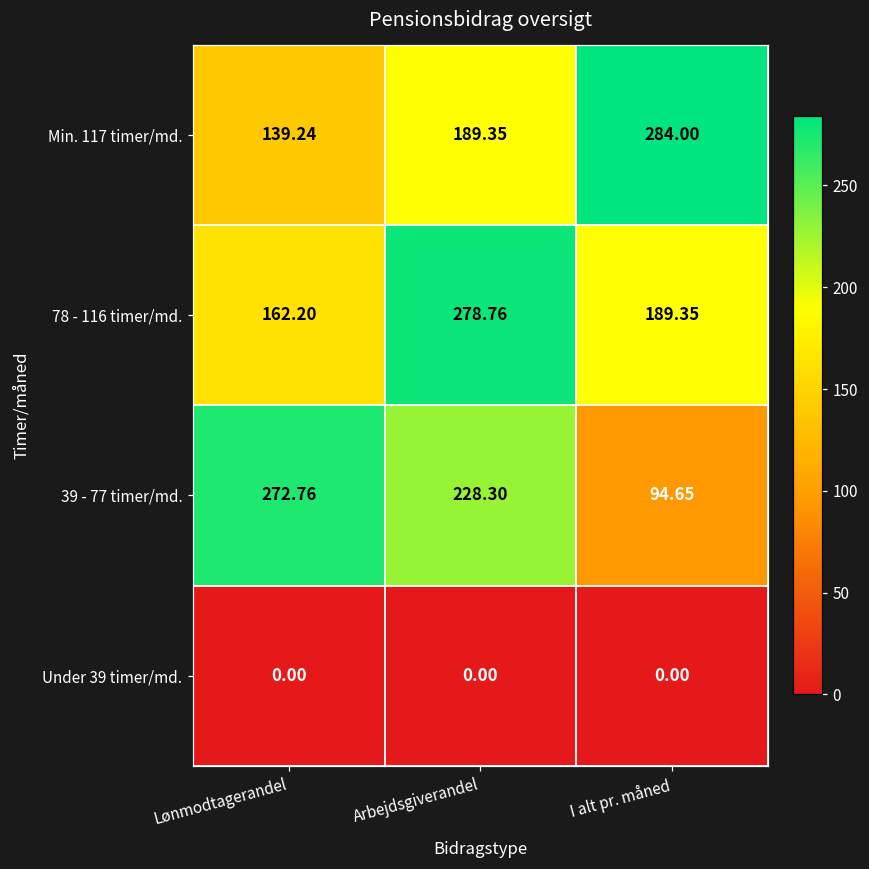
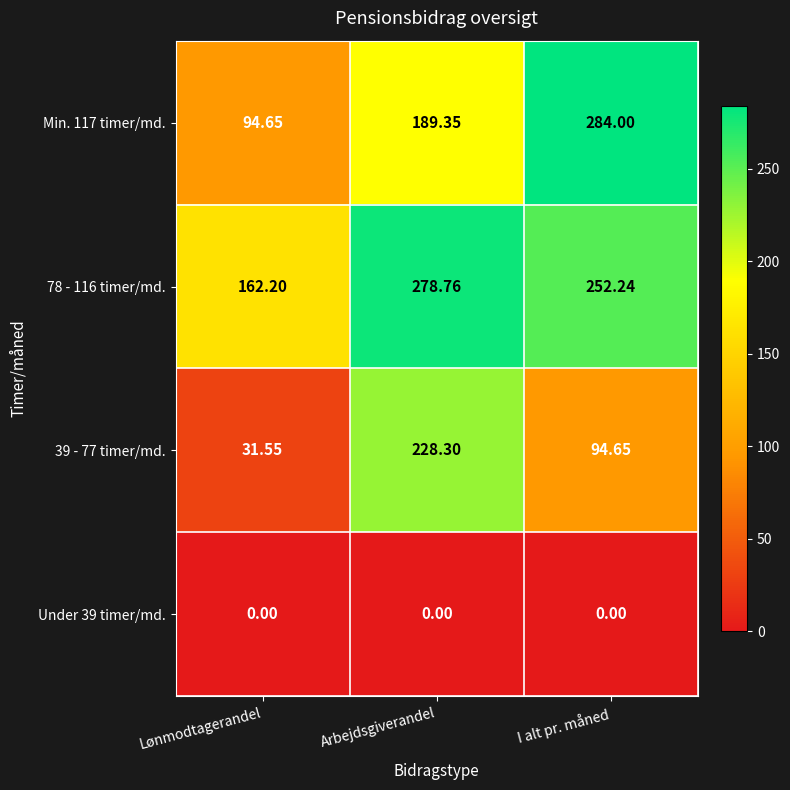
Min. 117 timer/md., Lønmodtagerandel: 139.24 -> 94.65
78 - 116 timer/md., I alt pr. måned: 189.35 -> 252.24
39 - 77 timer/md., Lønmodtagerandel: 272.76 -> 31.55
